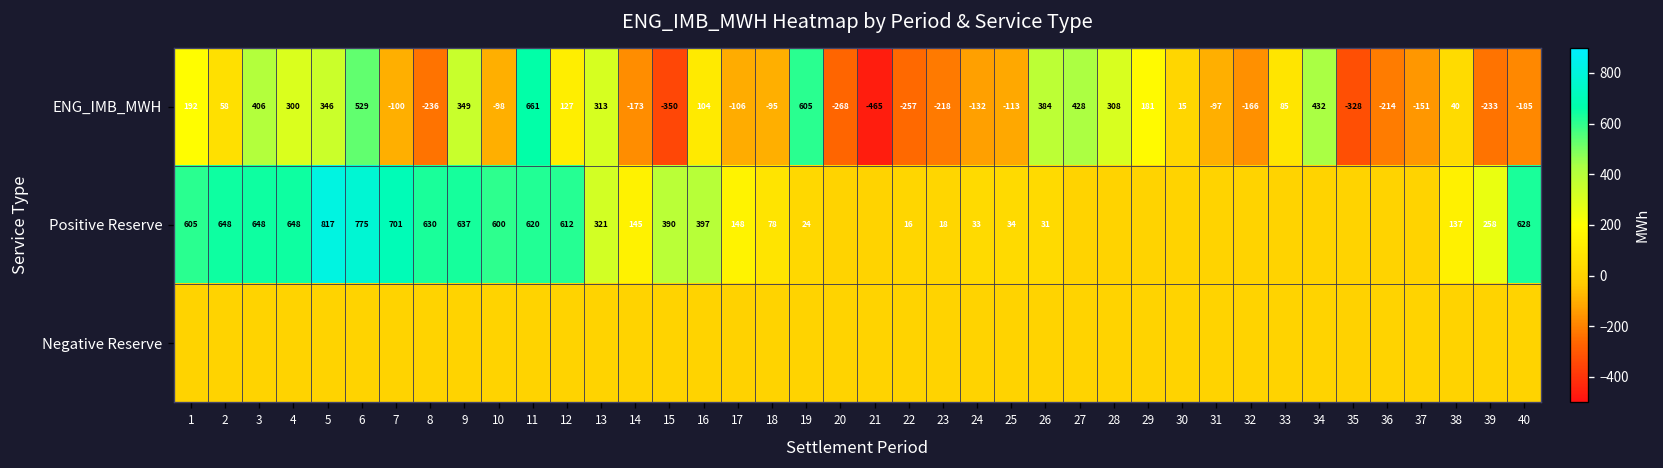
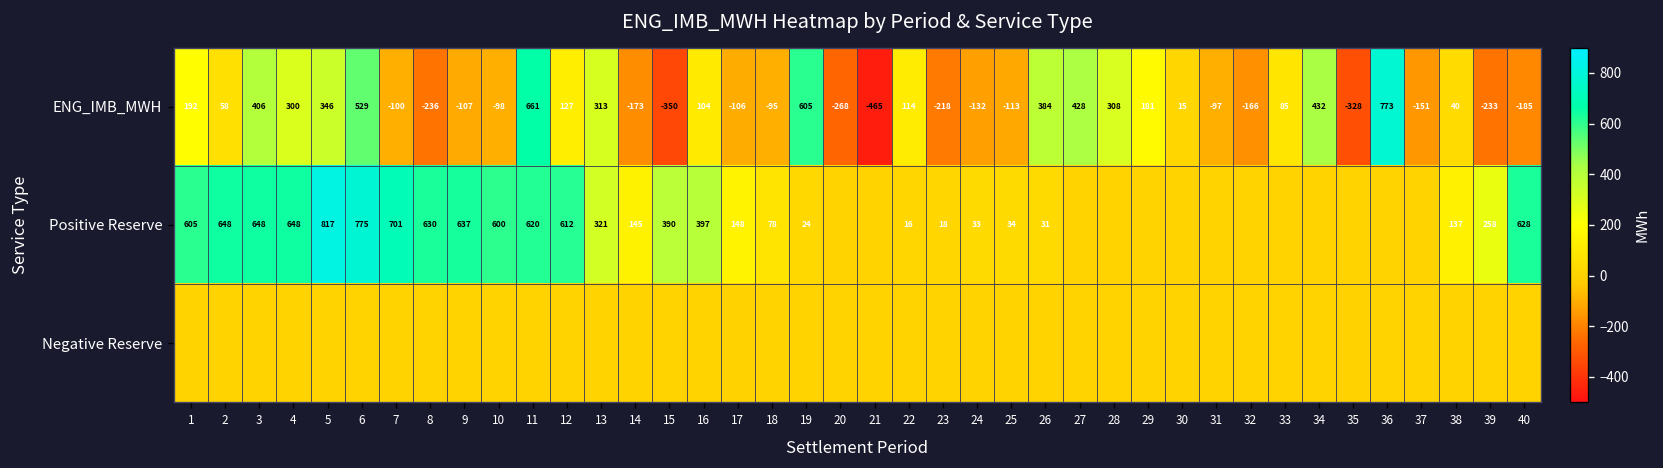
ENG_IMB_MWH, 9: 349 -> -107
ENG_IMB_MWH, 22: -257 -> 114
ENG_IMB_MWH, 36: -214 -> 773
